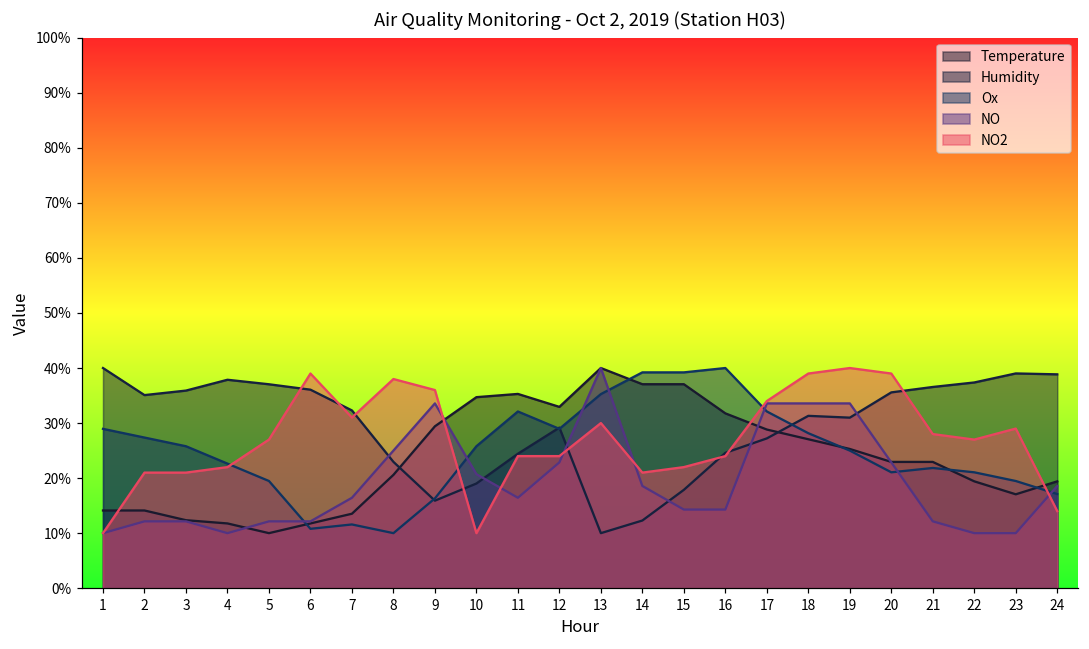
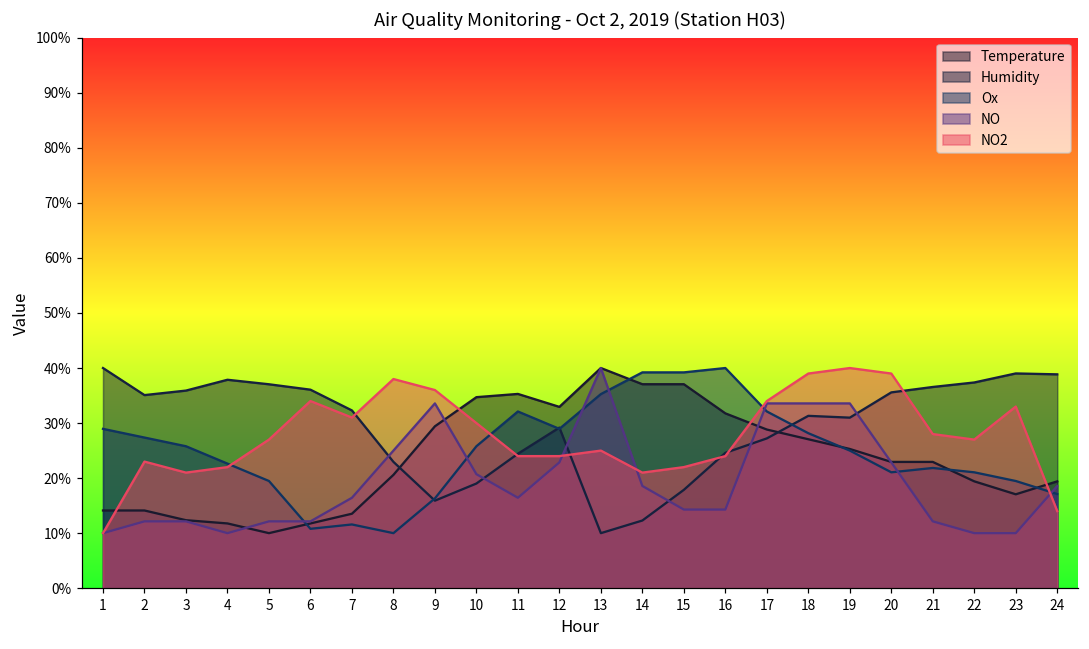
NO2, 2: 21% -> 23%
NO2, 6: 39% -> 34%
NO2, 10: 10% -> 30%
NO2, 13: 30% -> 25%
NO2, 23: 29% -> 33%
